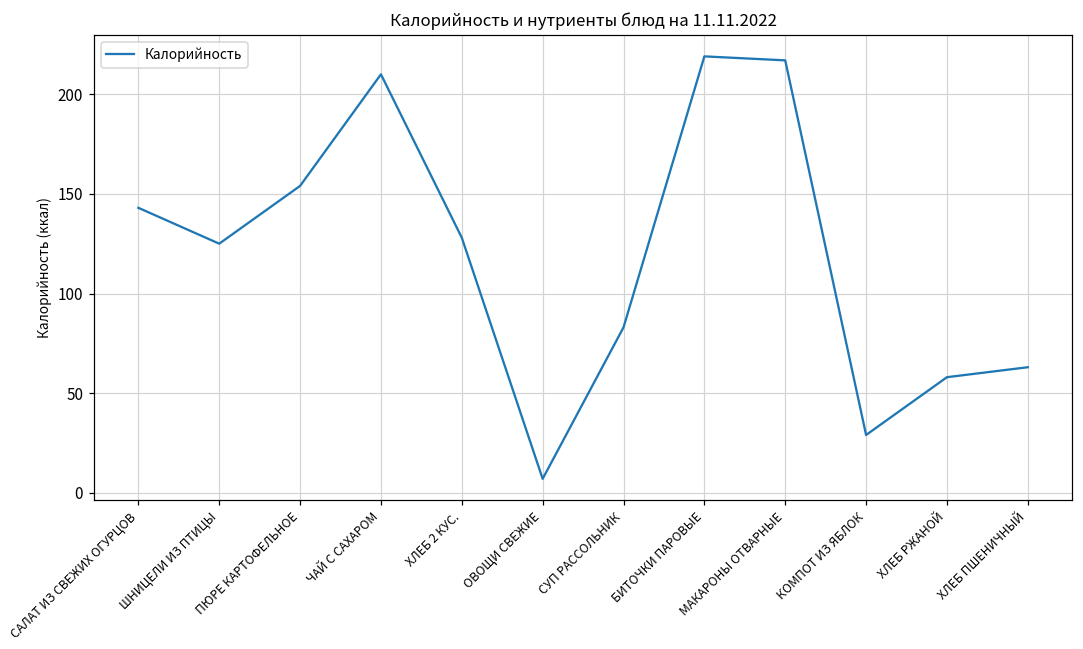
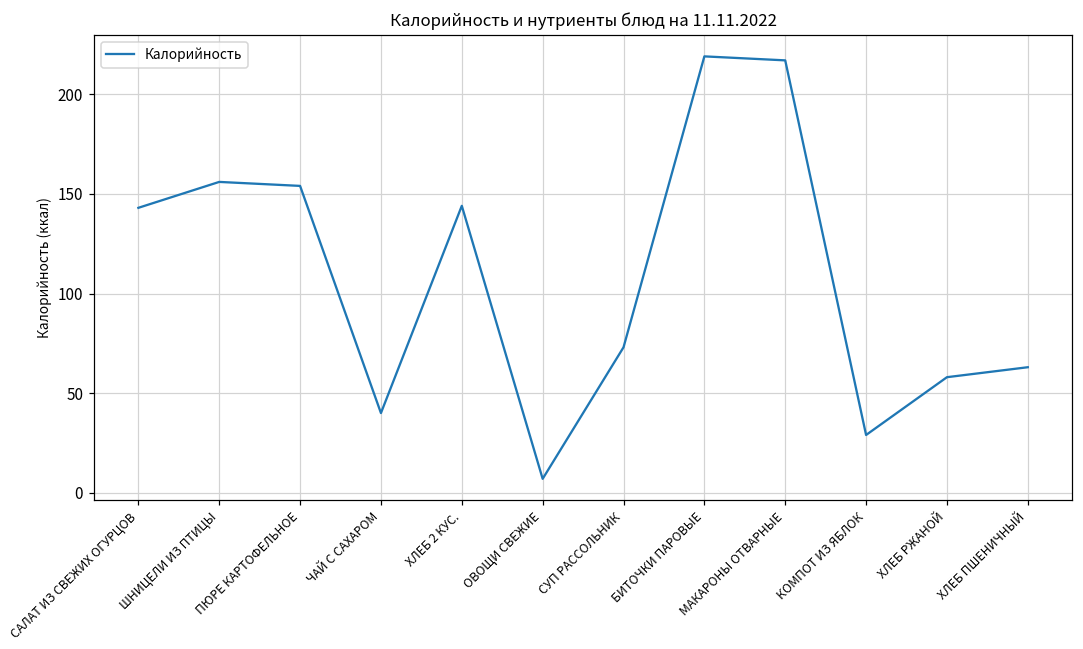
ШНИЦЕЛИ ИЗ ПТИЦЫ: 125 -> 156
ЧАЙ С САХАРОМ: 210 -> 40
ХЛЕБ 2 КУС.: 128 -> 144
СУП РАССОЛЬНИК: 83 -> 73
